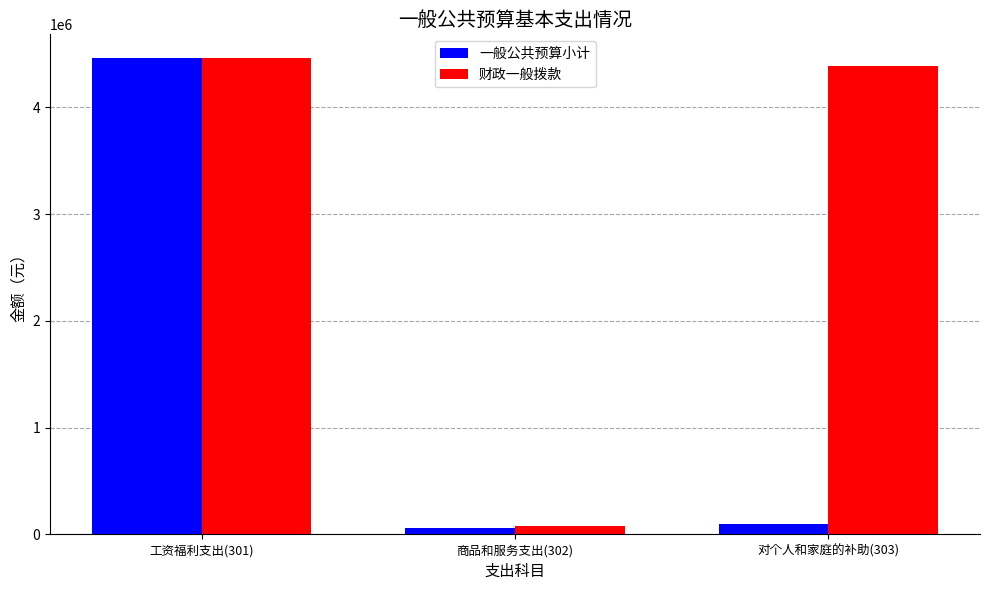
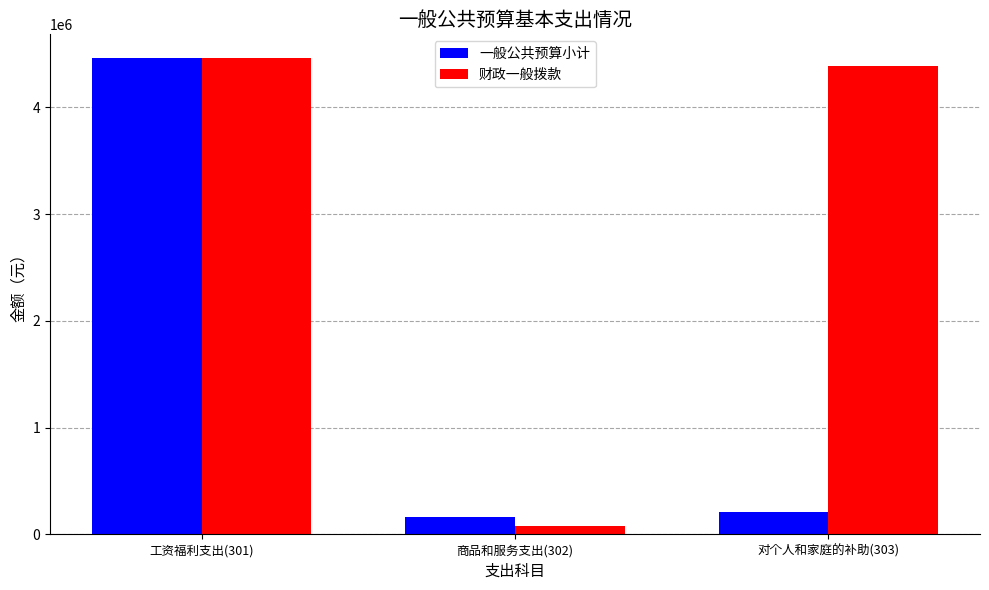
一般公共预算小计, 商品和服务支出(302): 60000 -> 160000
一般公共预算小计, 对个人和家庭的补助(303): 100000 -> 210000
